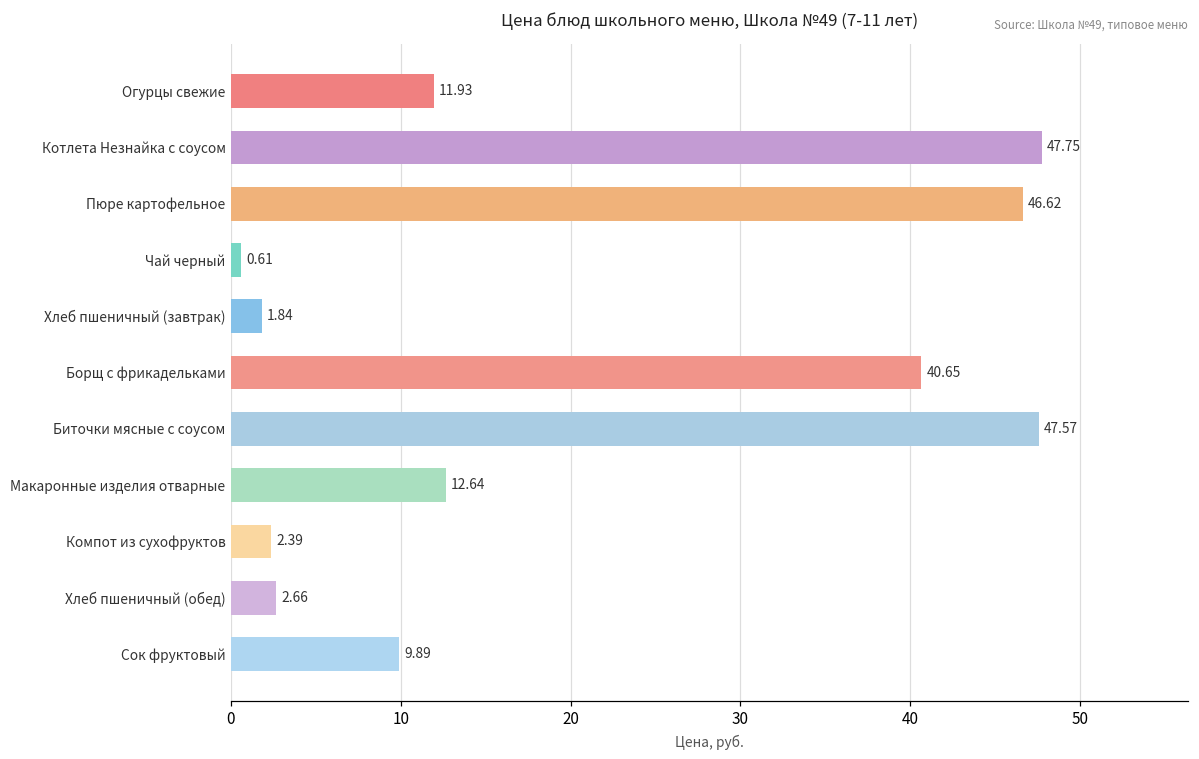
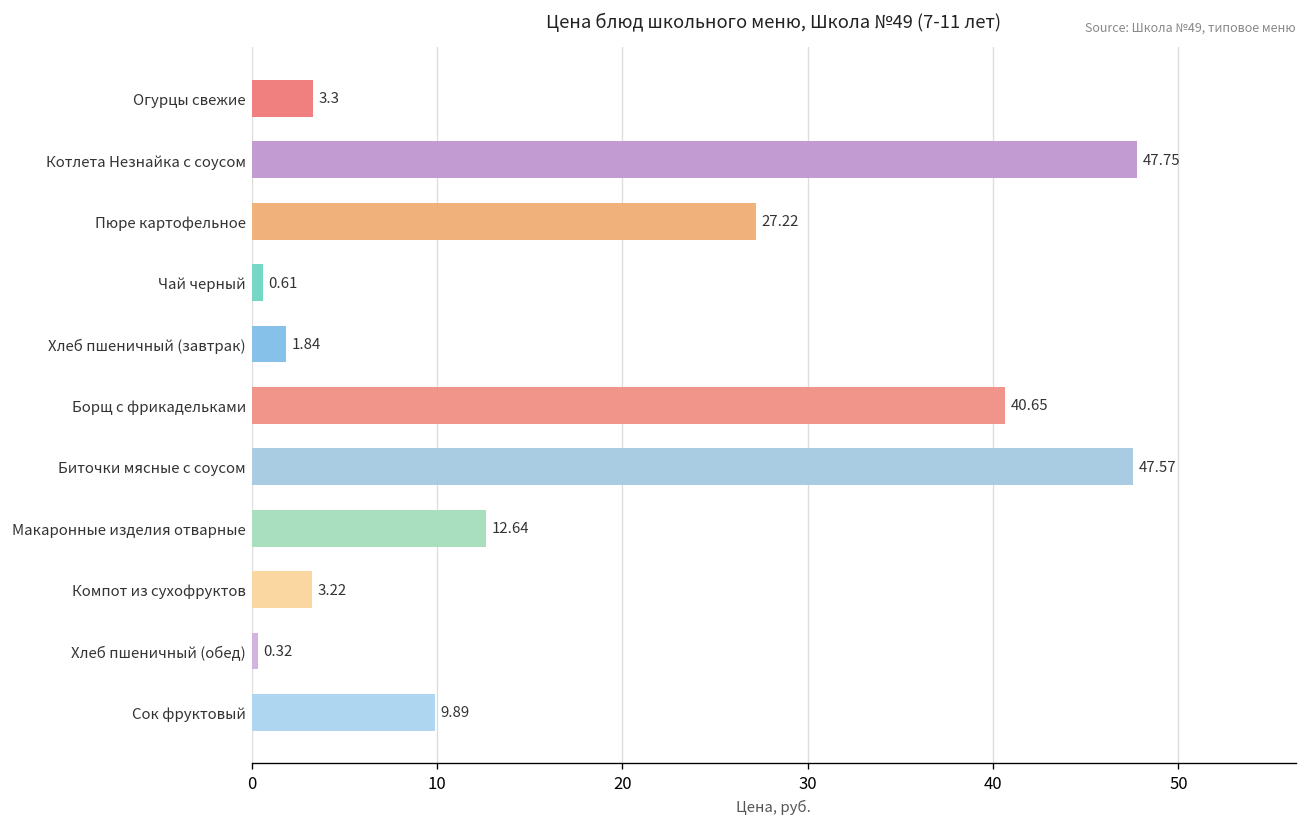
Огурцы свежие: 11.93 -> 3.3
Пюре картофельное: 46.62 -> 27.22
Компот из сухофруктов: 2.39 -> 3.22
Хлеб пшеничный (обед): 2.66 -> 0.32
